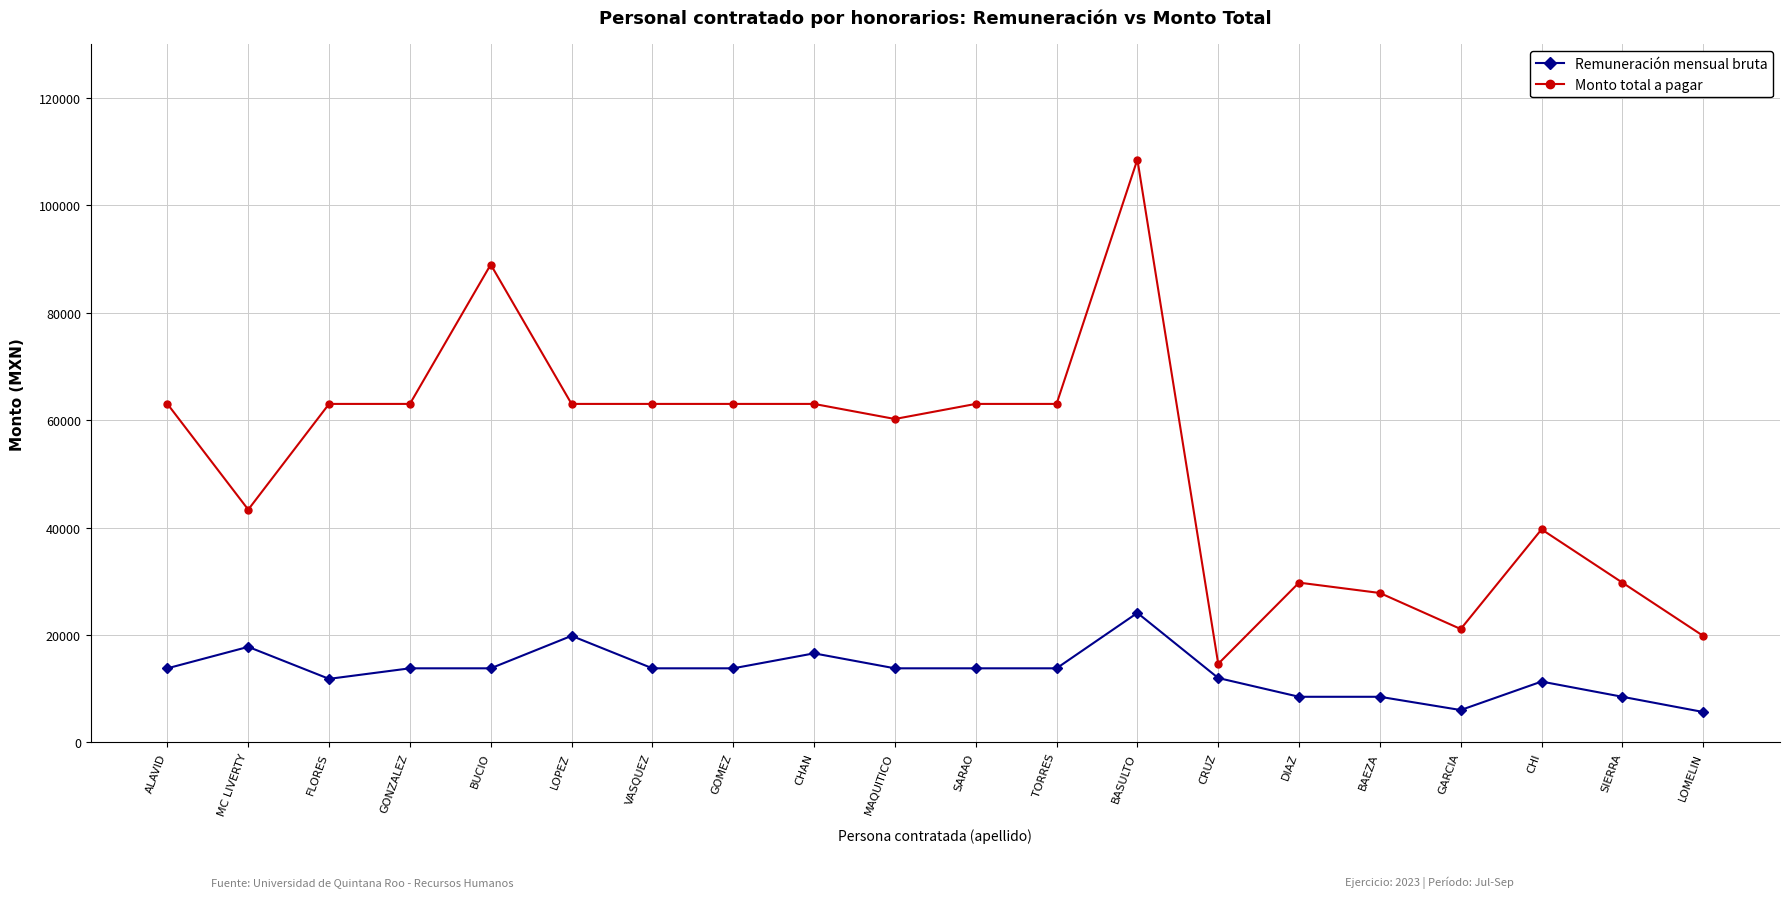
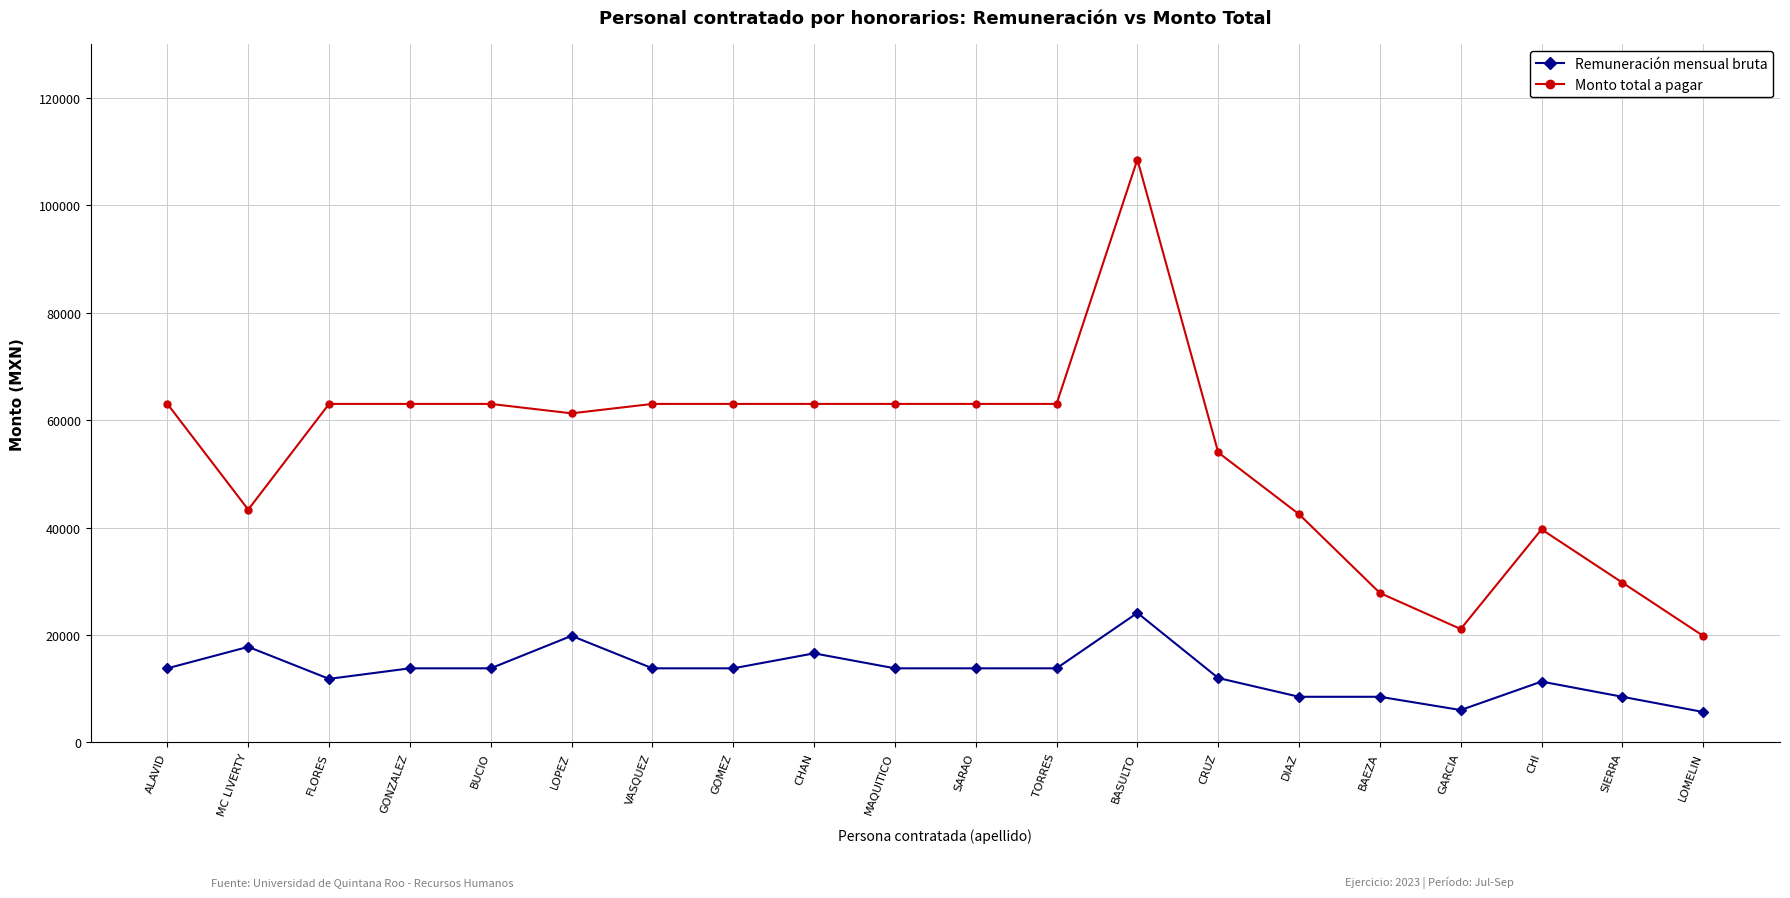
Monto total a pagar, BUCIO: 89000 -> 63000
Monto total a pagar, LOPEZ: 63000 -> 61000
Monto total a pagar, MAQUITICO: 60000 -> 63000
Monto total a pagar, CRUZ: 15000 -> 54000
Monto total a pagar, DIAZ: 30000 -> 42000
